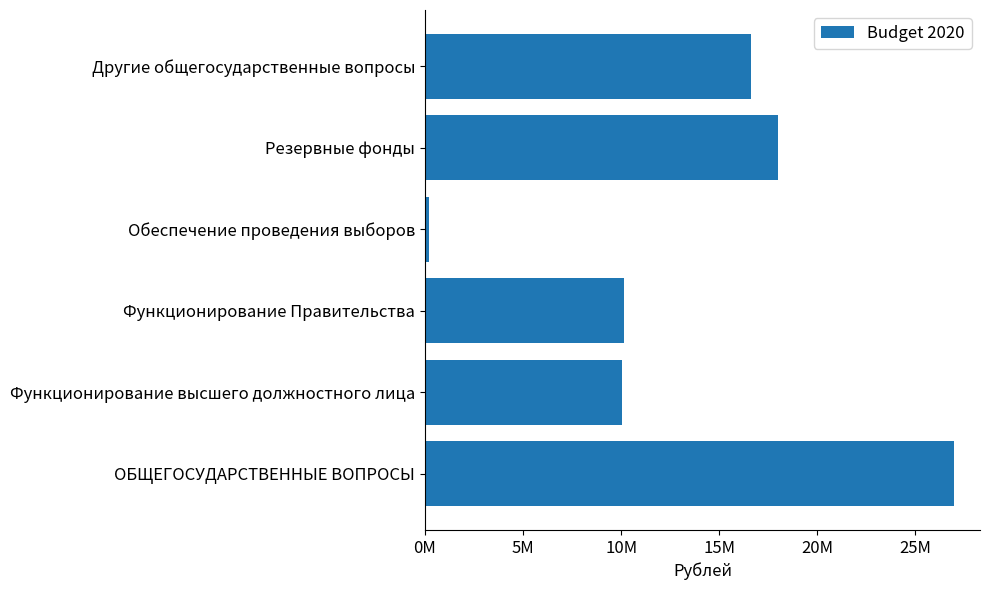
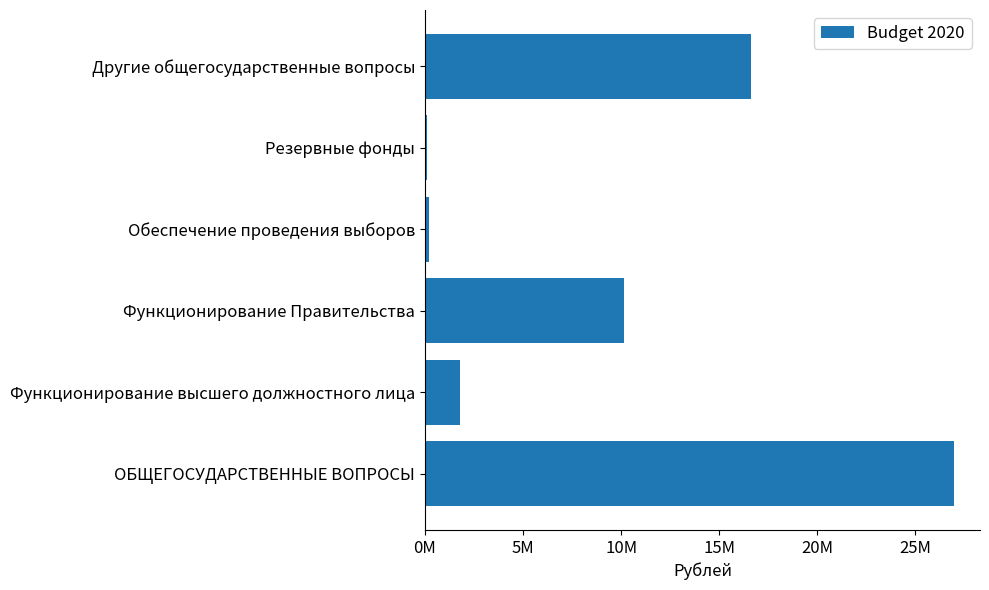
Резервные фонды: 18000000 -> 100000
Функционирование высшего должностного лица: 10100000 -> 1800000
